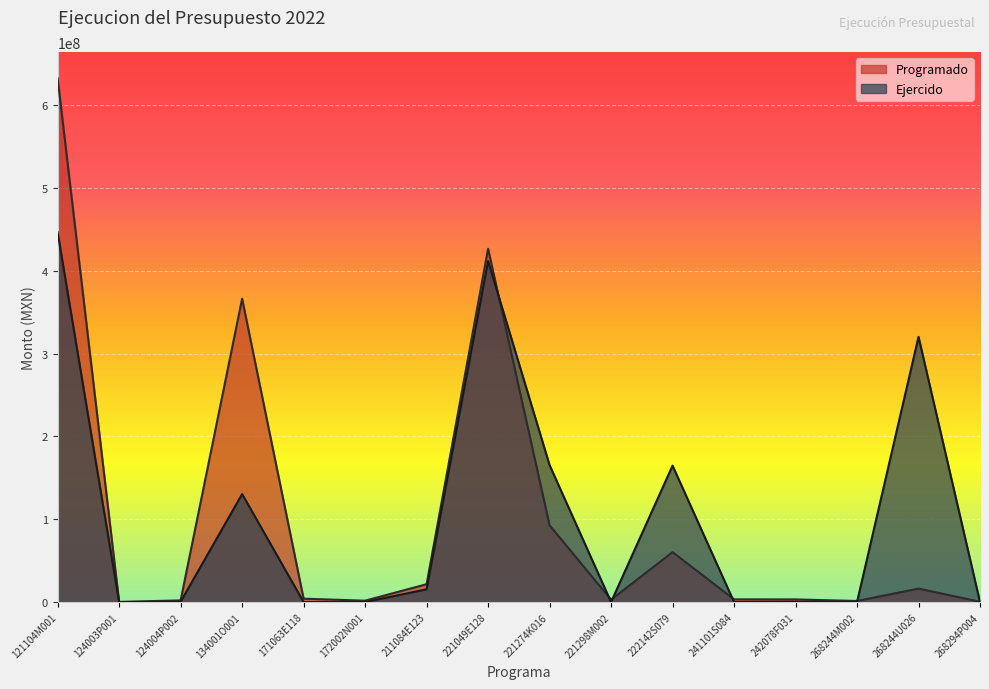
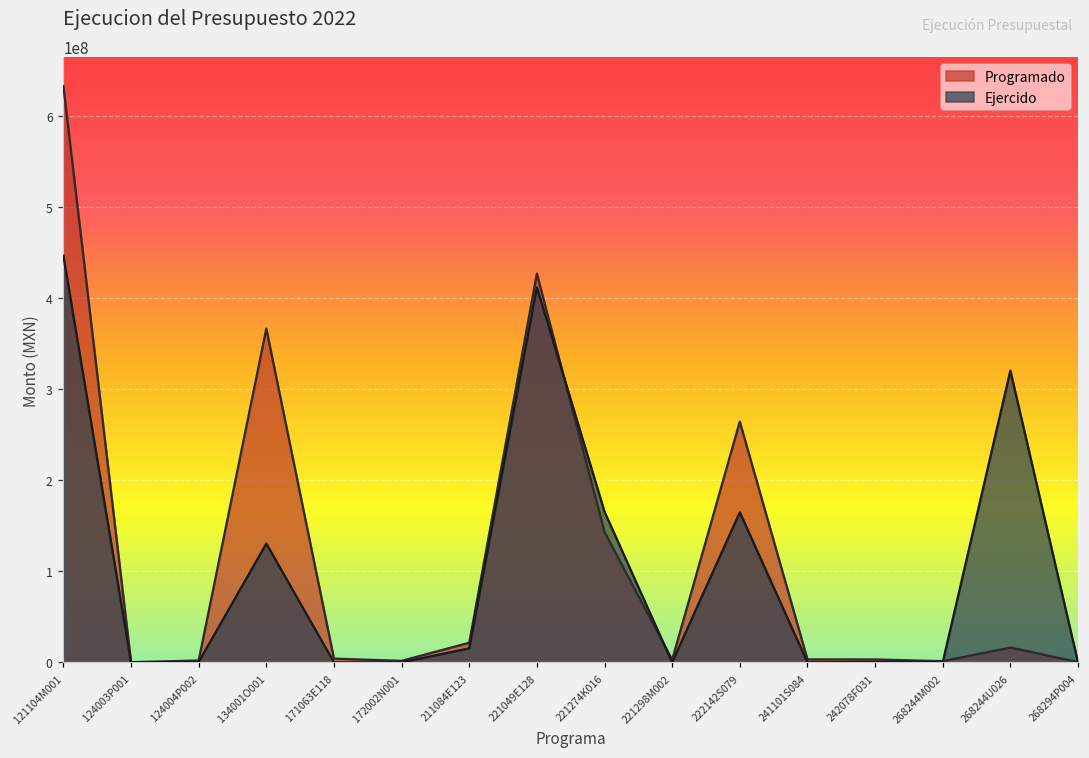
Programado, 221274K016: 90000000 -> 140000000
Programado, 222142S079: 60000000 -> 260000000
